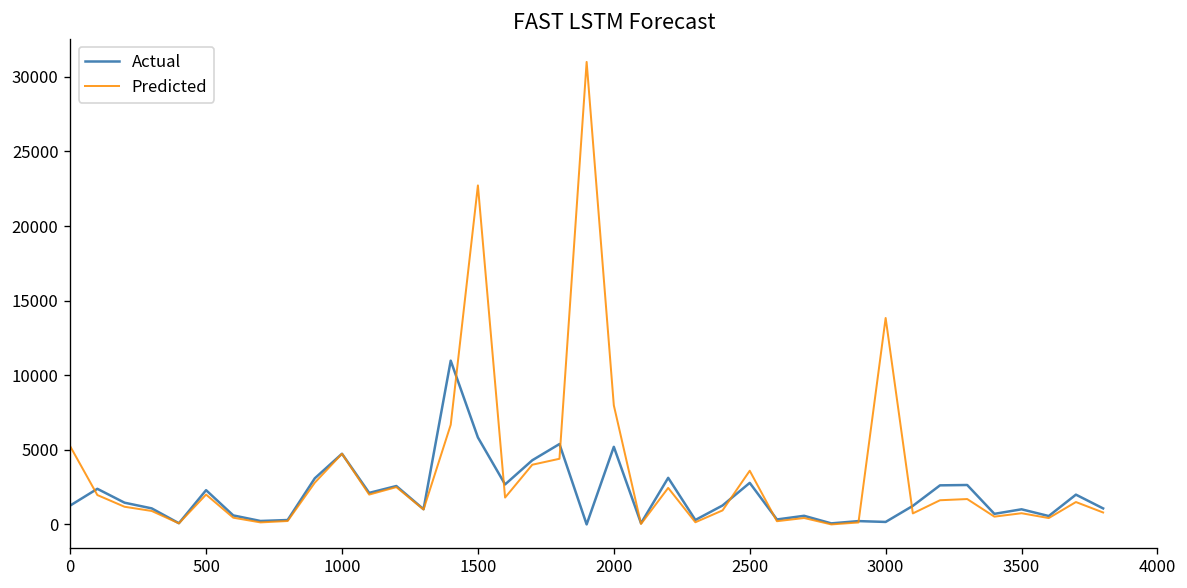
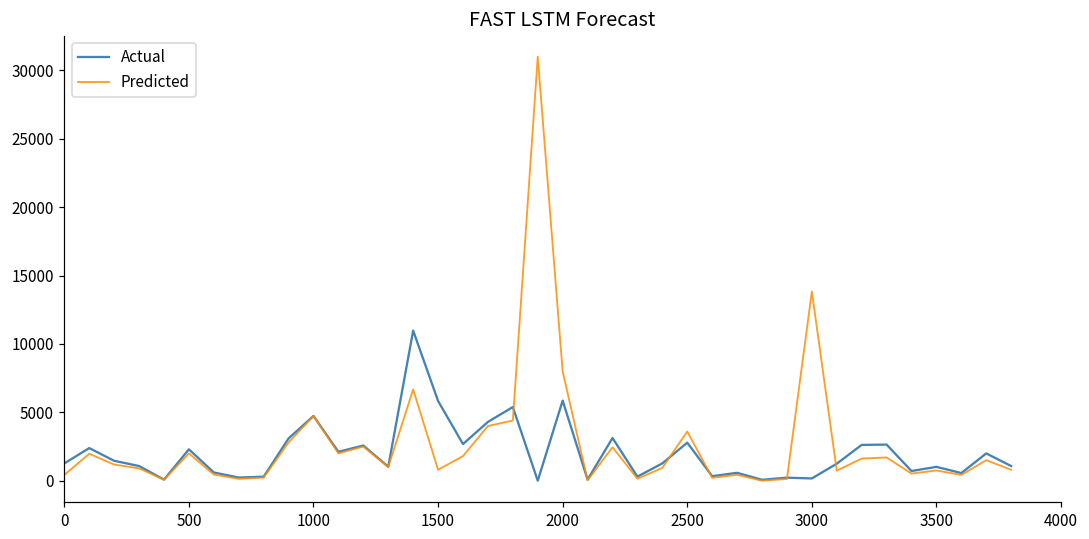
Predicted, 0: 5200 -> 400
Predicted, 1500: 22700 -> 800
Actual, 2000: 5200 -> 5900
